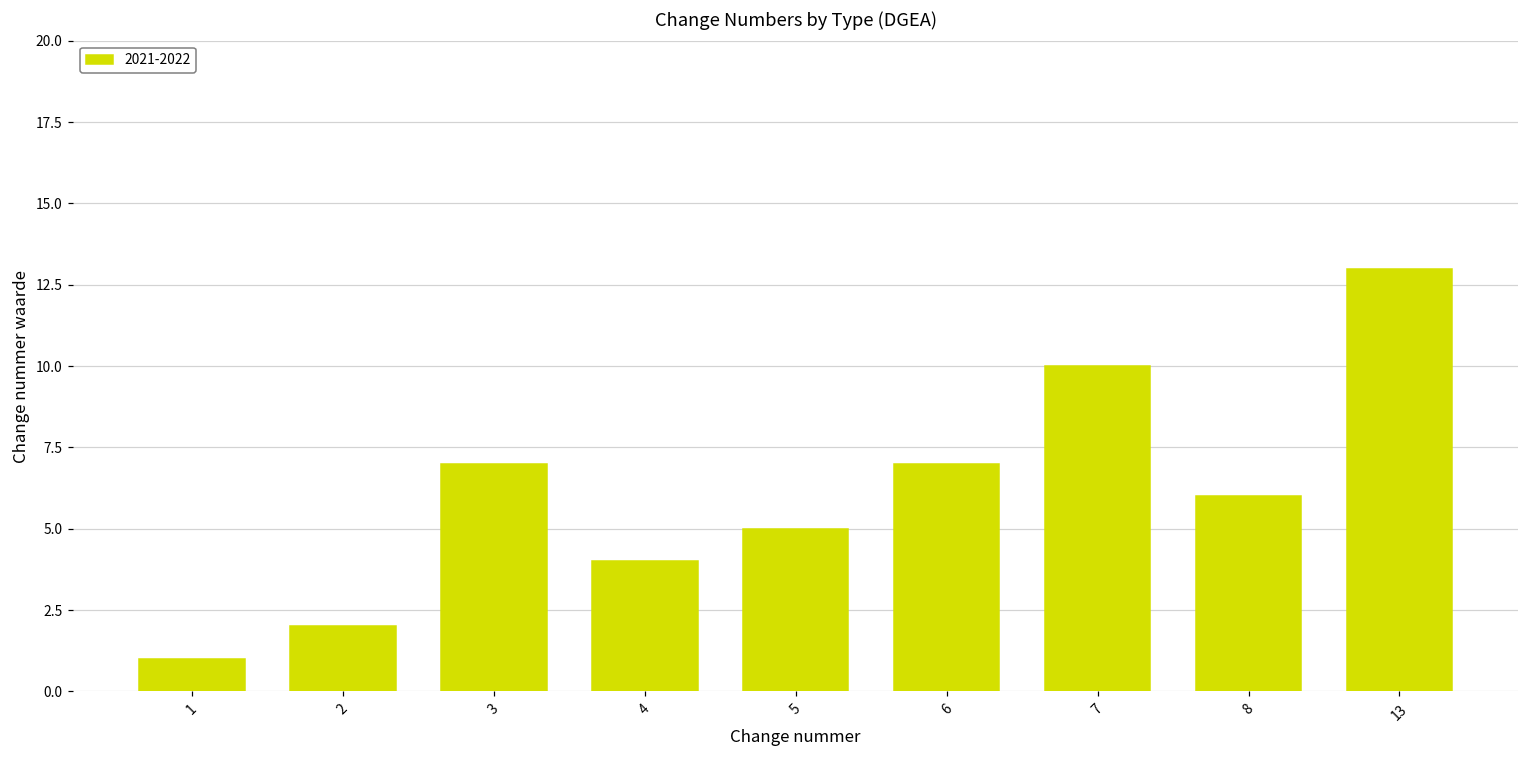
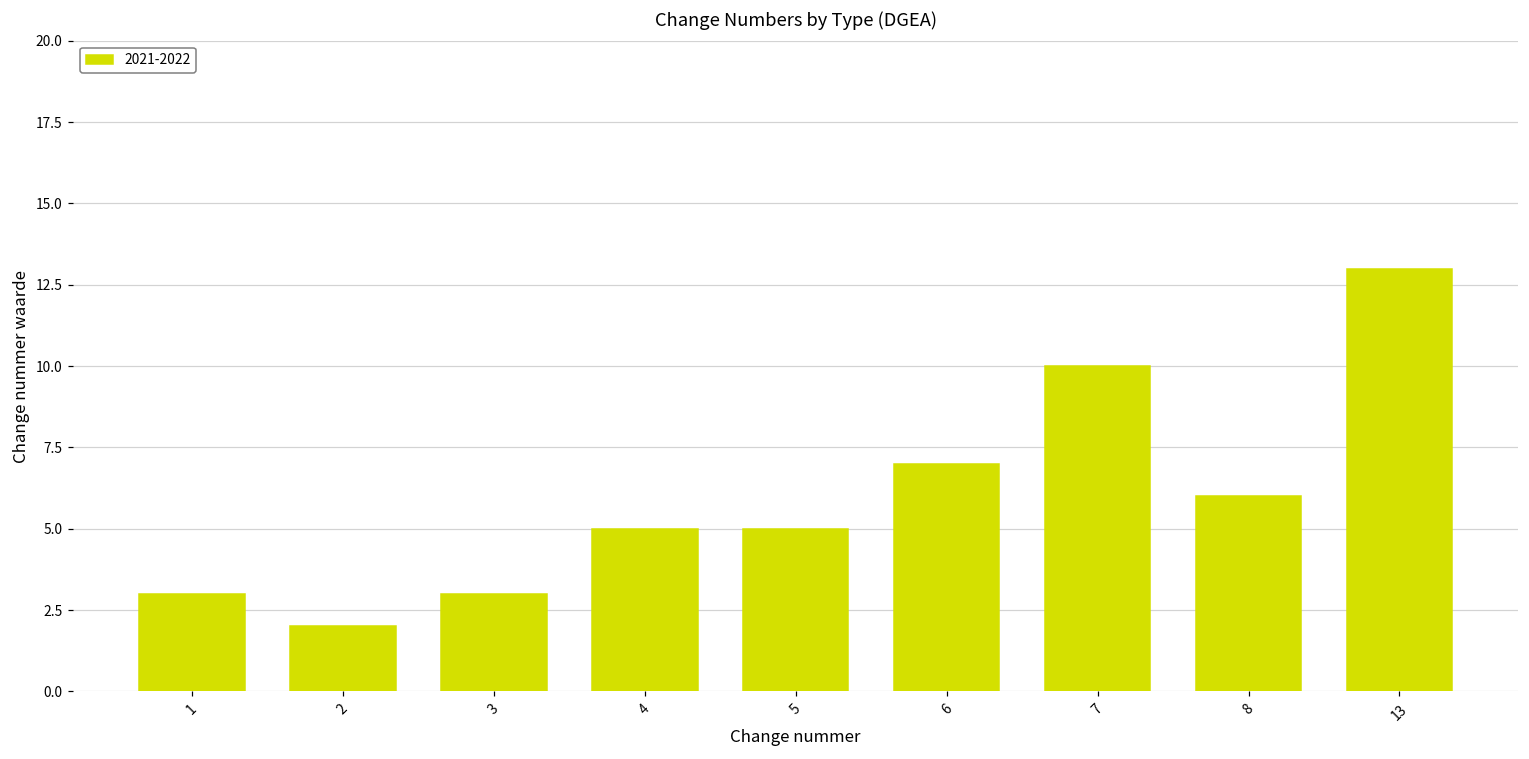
1: 1 -> 3
3: 7 -> 3
4: 4 -> 5
